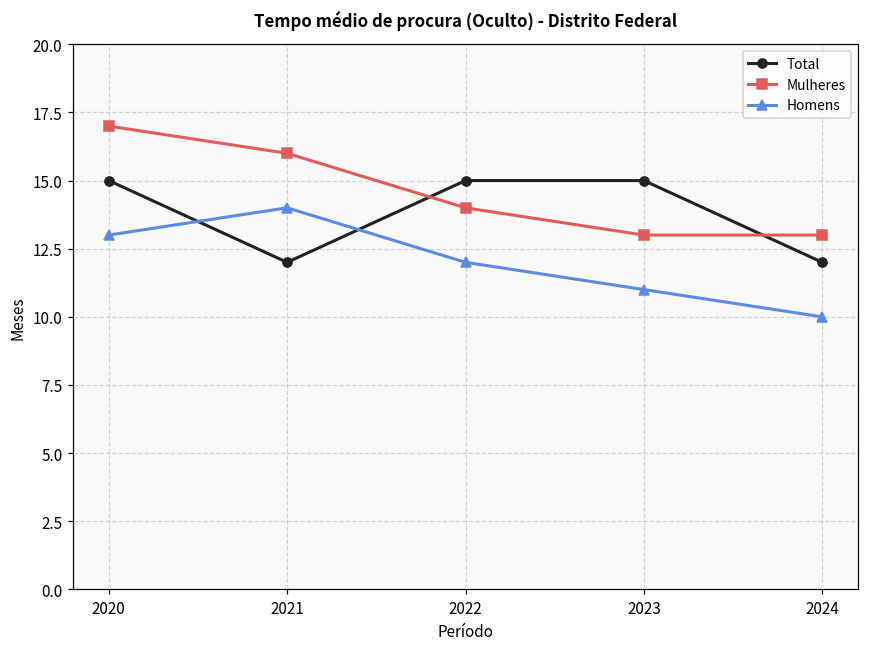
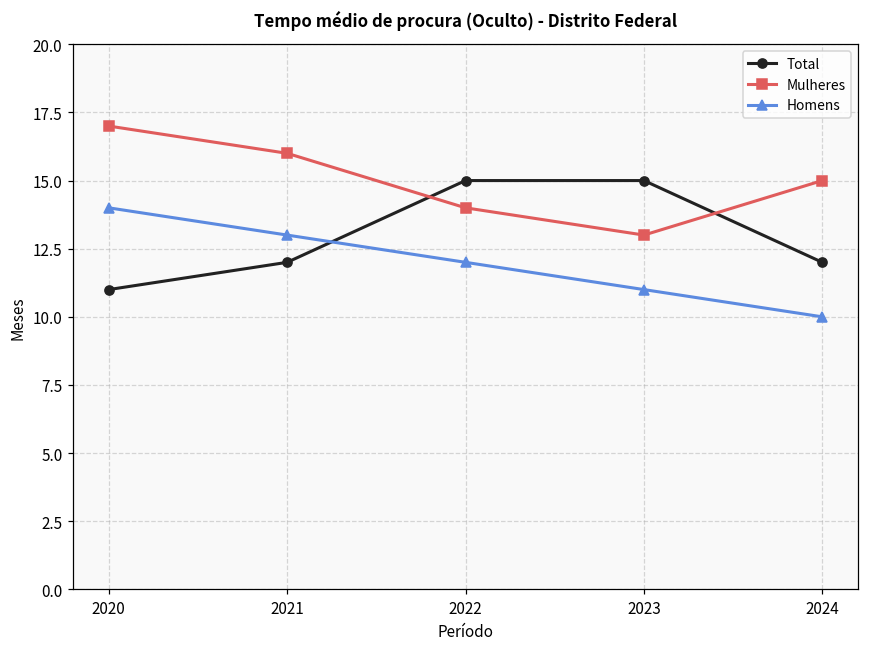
Total, 2020: 15 -> 11
Homens, 2020: 13 -> 14
Homens, 2021: 14 -> 13
Mulheres, 2024: 13 -> 15
